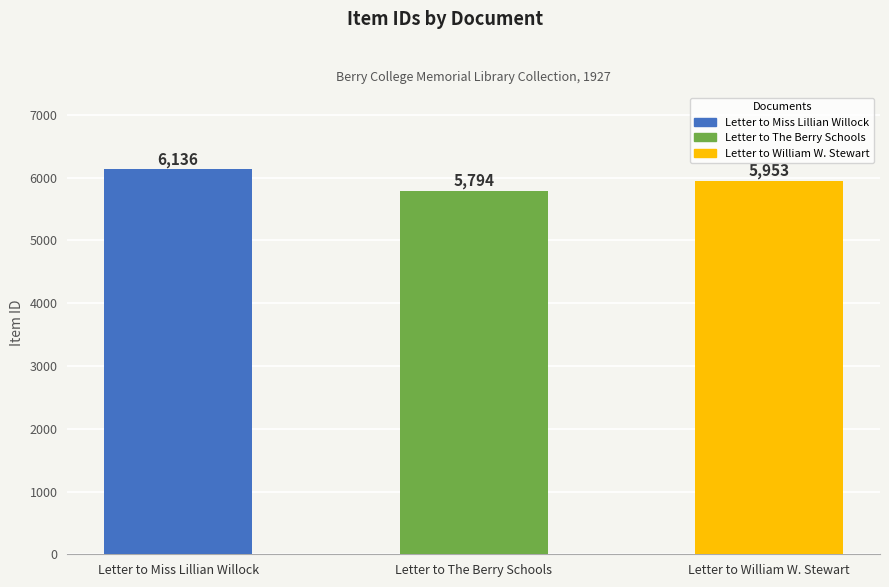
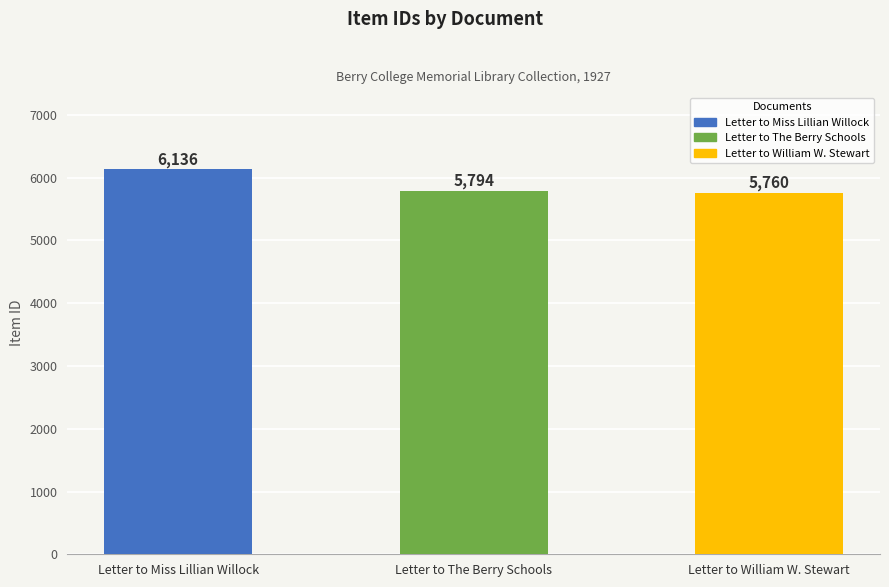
Letter to William W. Stewart: 5,953 -> 5,760
